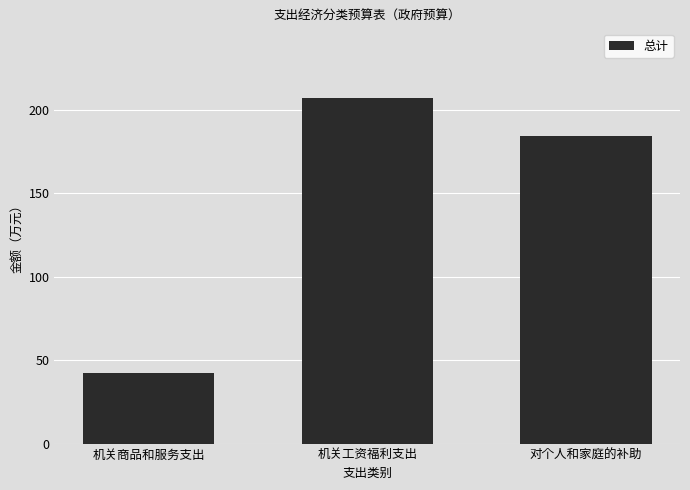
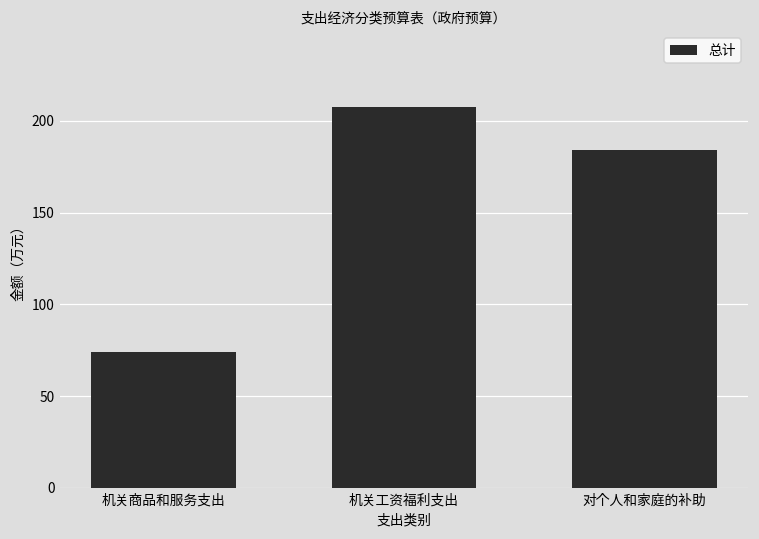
机关商品和服务支出: 43 -> 74
